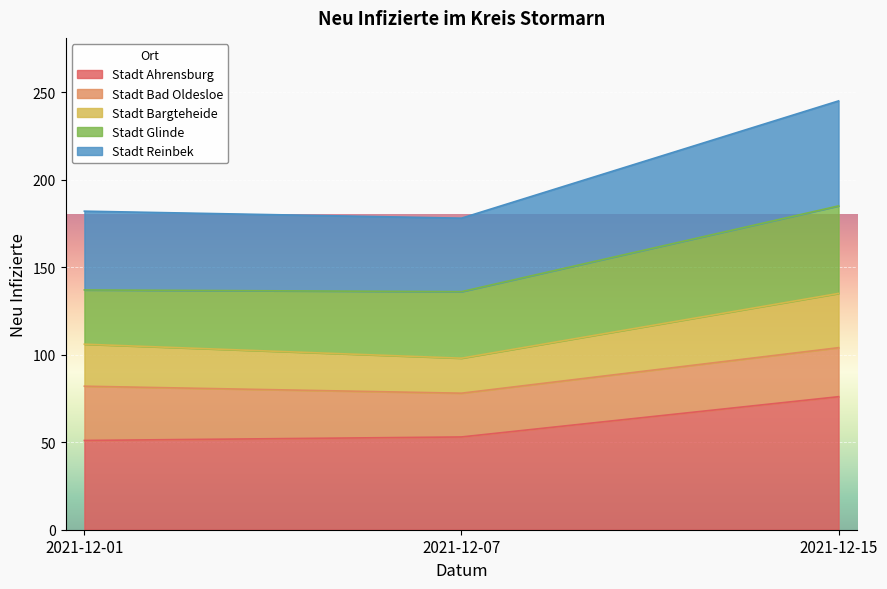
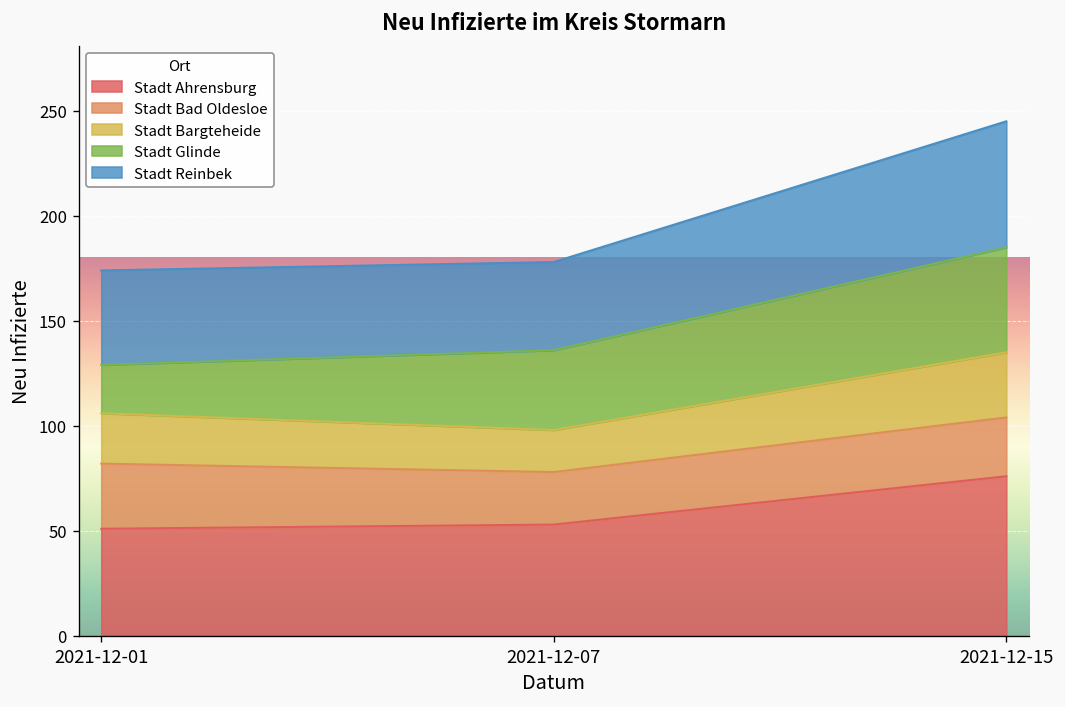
Stadt Glinde, 2021-12-01: 31 -> 23
